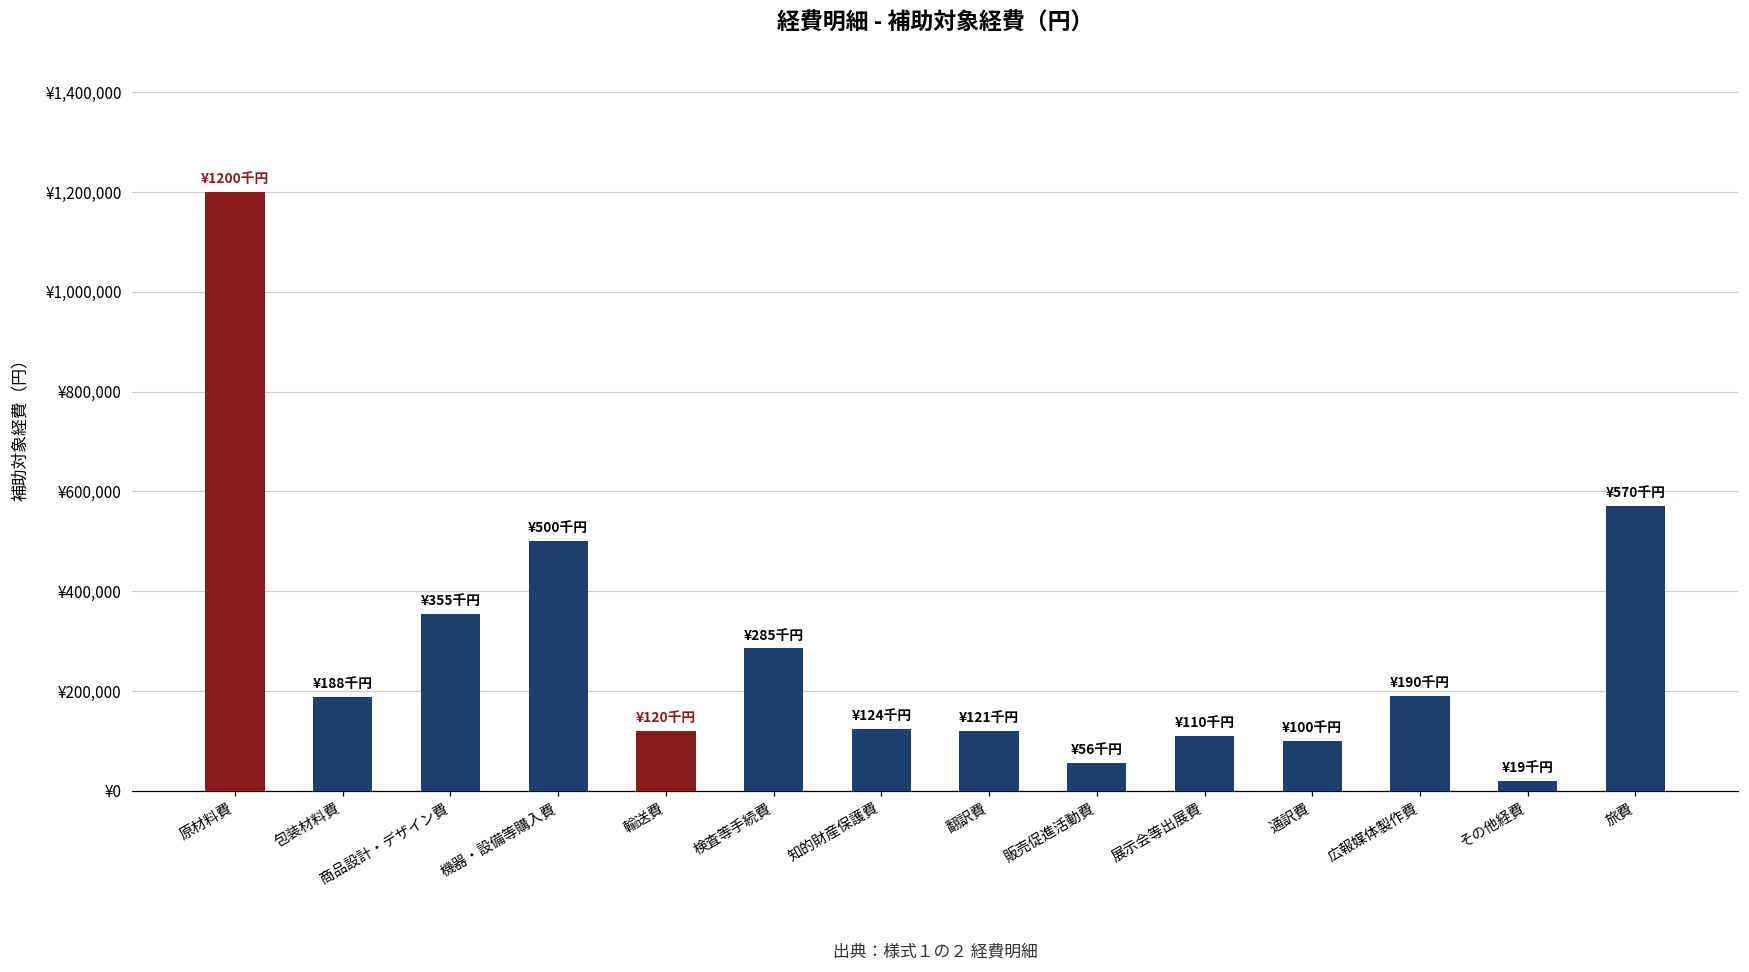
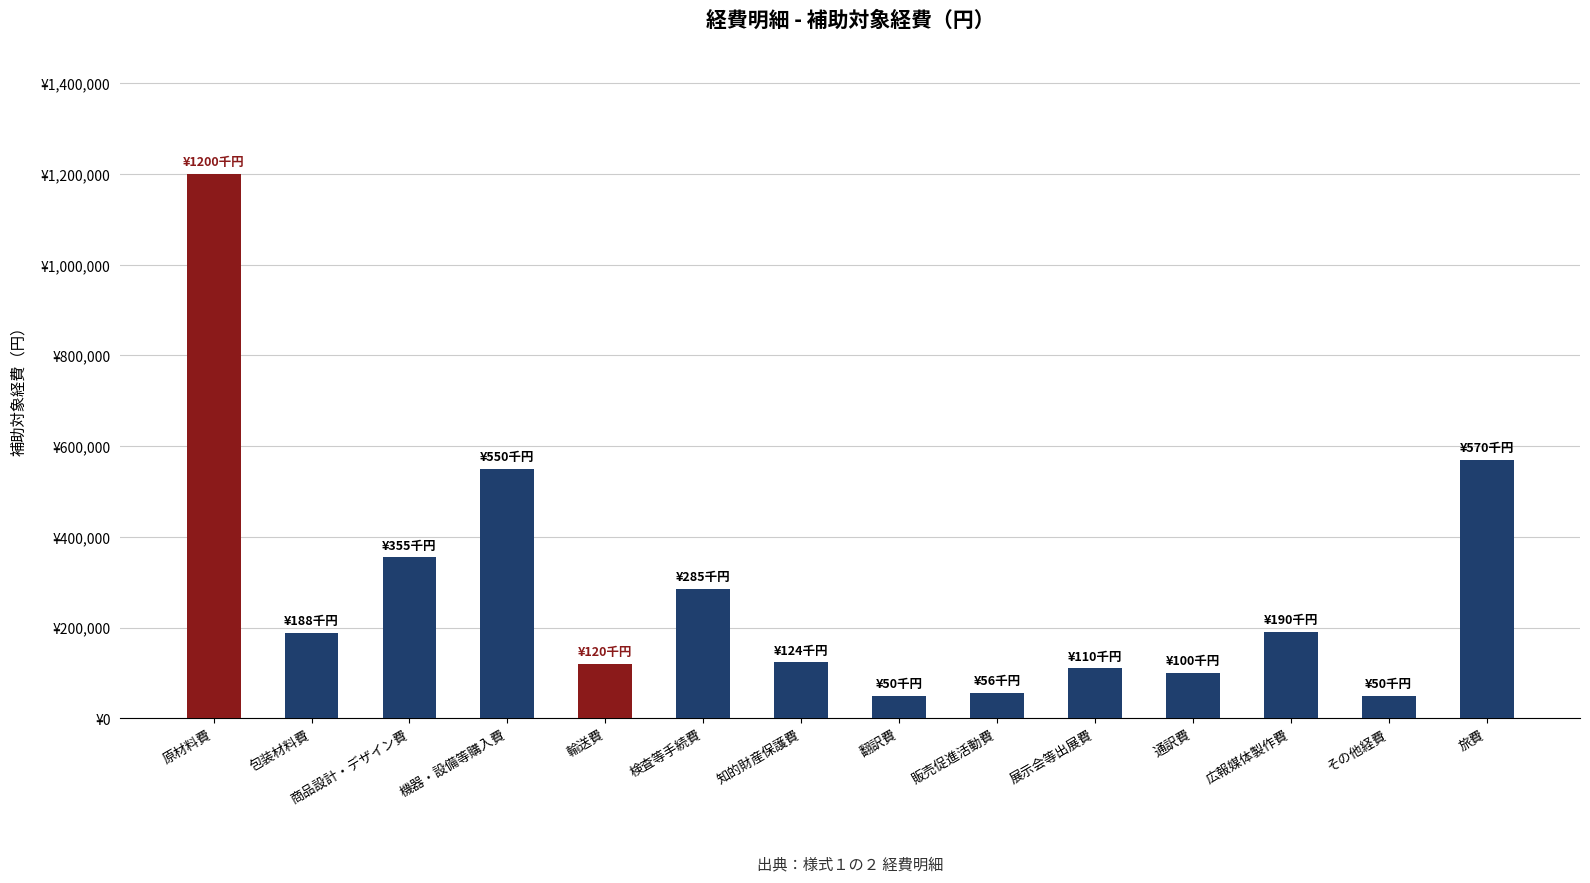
機器・設備等購入費: ¥500 -> ¥550
翻訳費: ¥121 -> ¥50
その他経費: ¥19 -> ¥50
